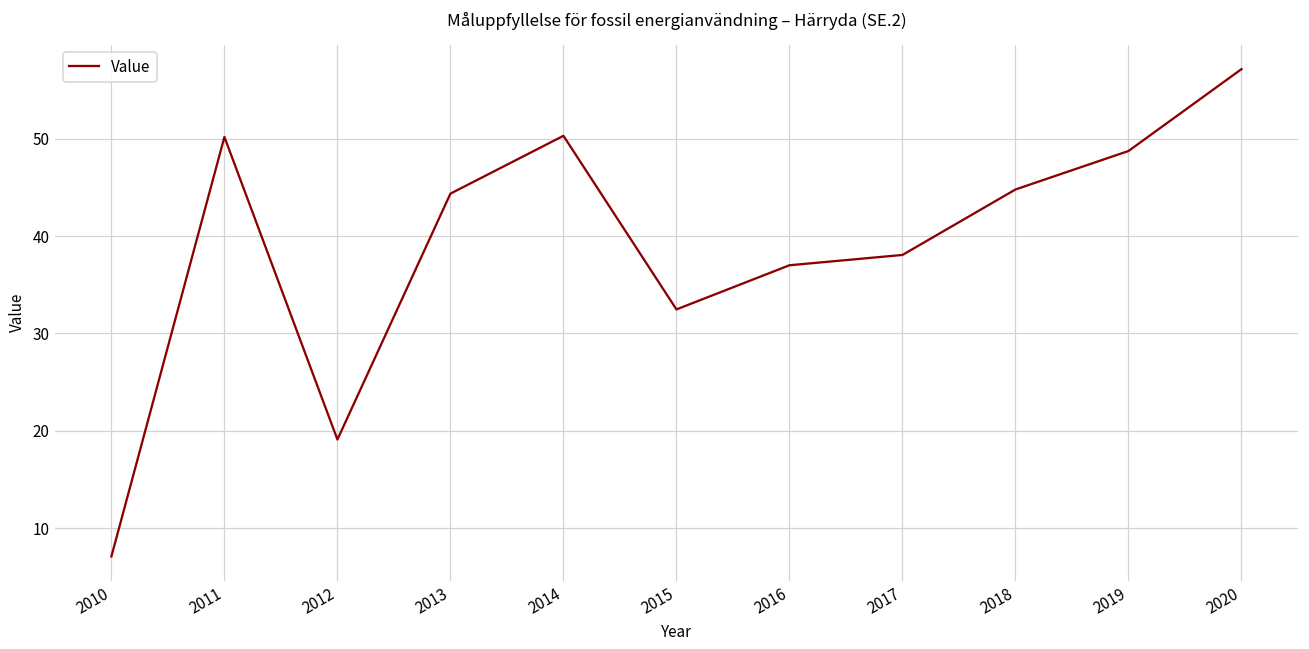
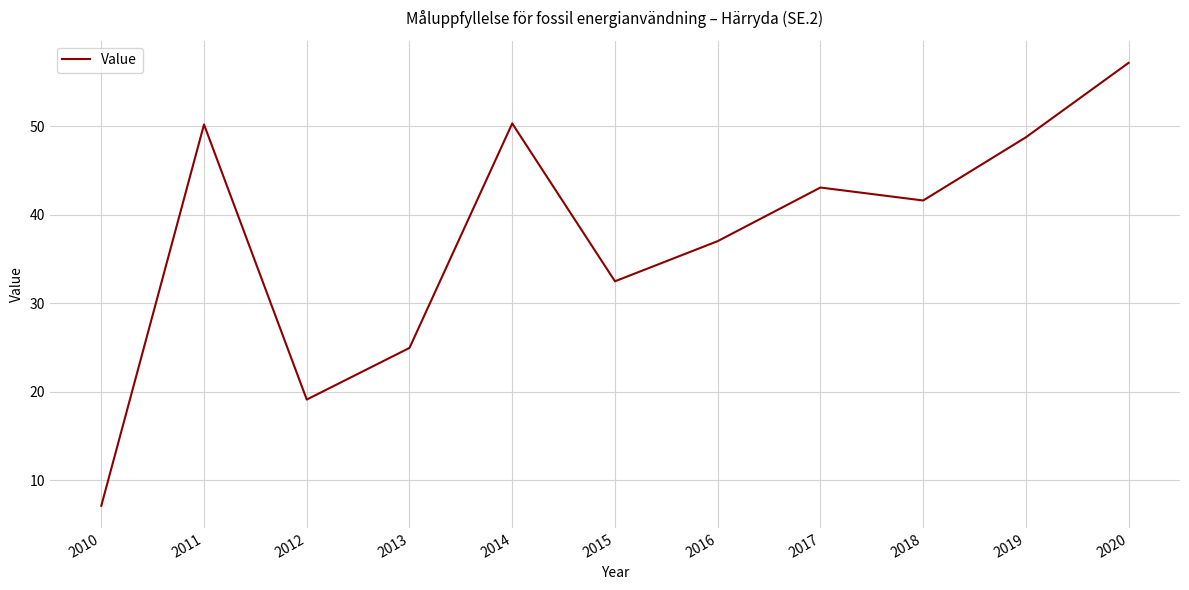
2013: 44 -> 25
2017: 38 -> 43
2018: 45 -> 42
